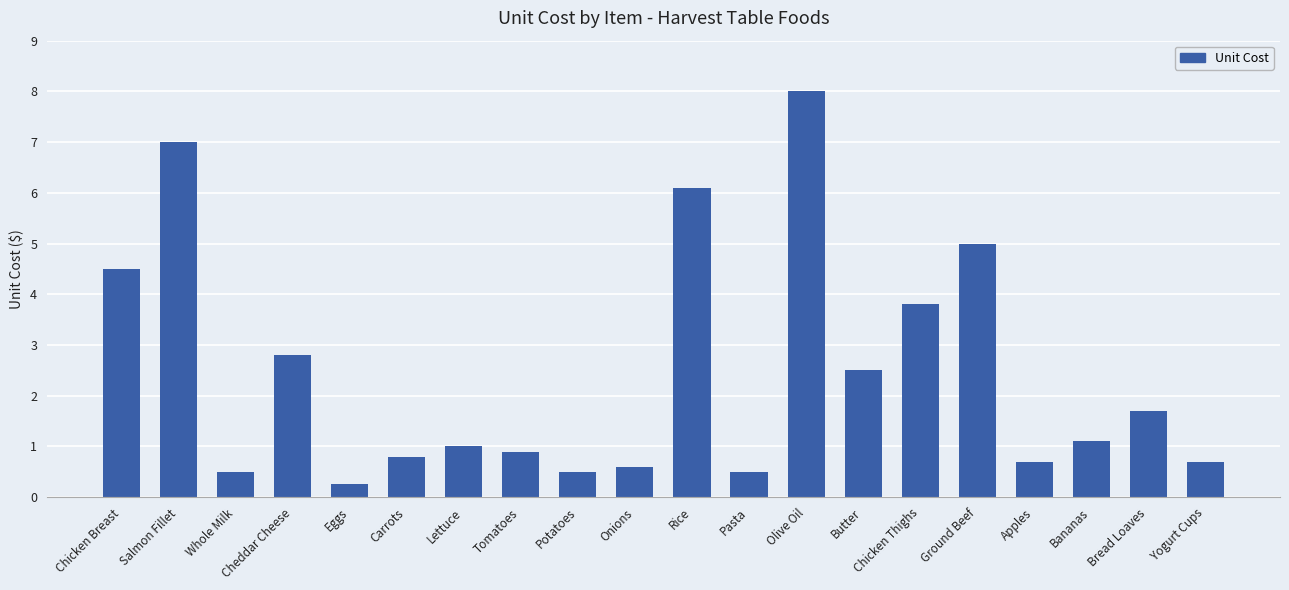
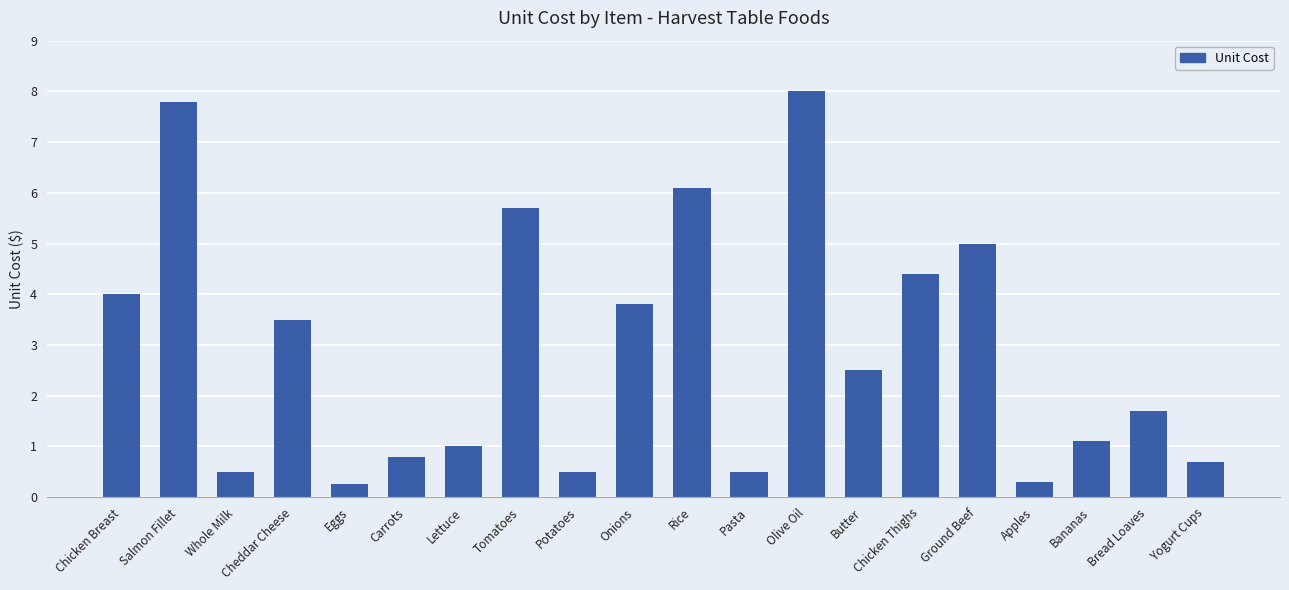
Chicken Breast: 4.5 -> 4.0
Salmon Fillet: 7.0 -> 7.8
Cheddar Cheese: 2.8 -> 3.5
Tomatoes: 0.9 -> 5.7
Onions: 0.6 -> 3.8
Chicken Thighs: 3.8 -> 4.4
Apples: 0.7 -> 0.3
